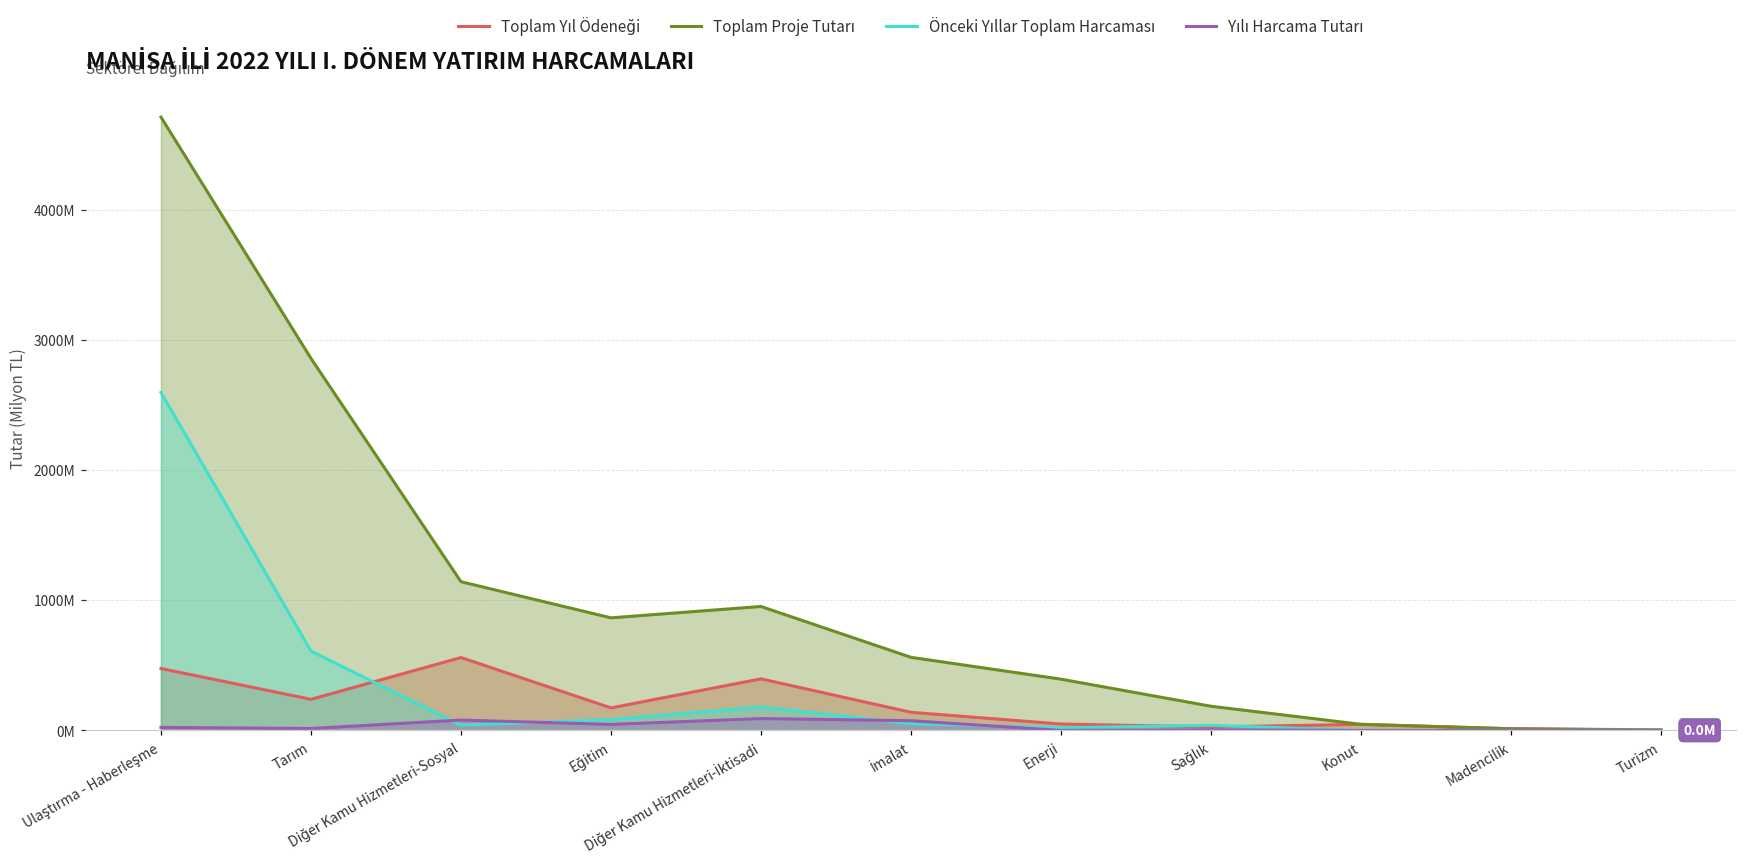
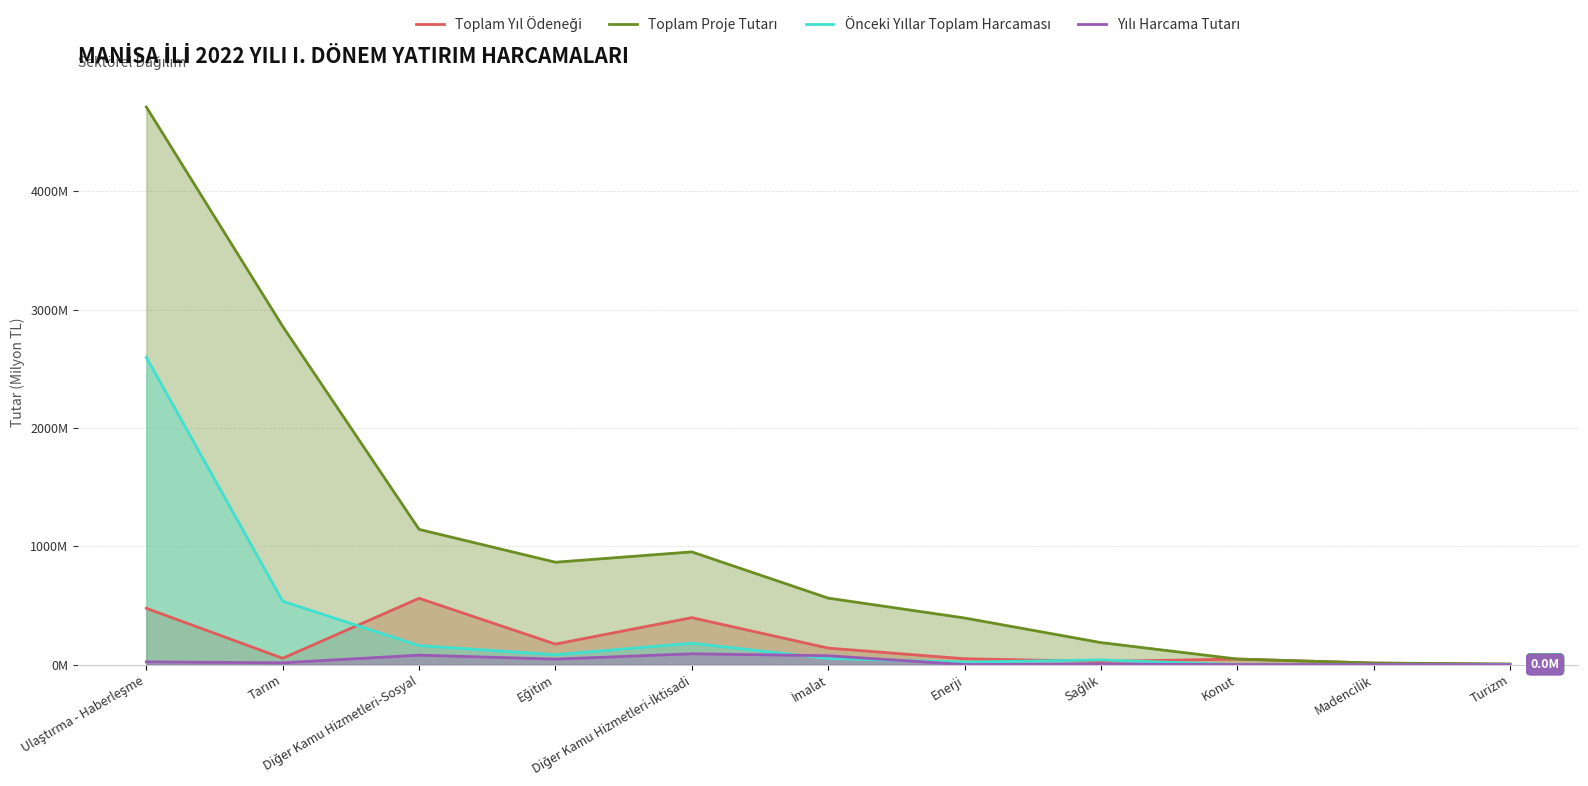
Toplam Yıl Ödeneği, Tarım: 240000000 -> 50000000
Önceki Yıllar Toplam Harcaması, Tarım: 610000000 -> 540000000
Önceki Yıllar Toplam Harcaması, Diğer Kamu Hizmetleri-Sosyal: 40000000 -> 160000000
